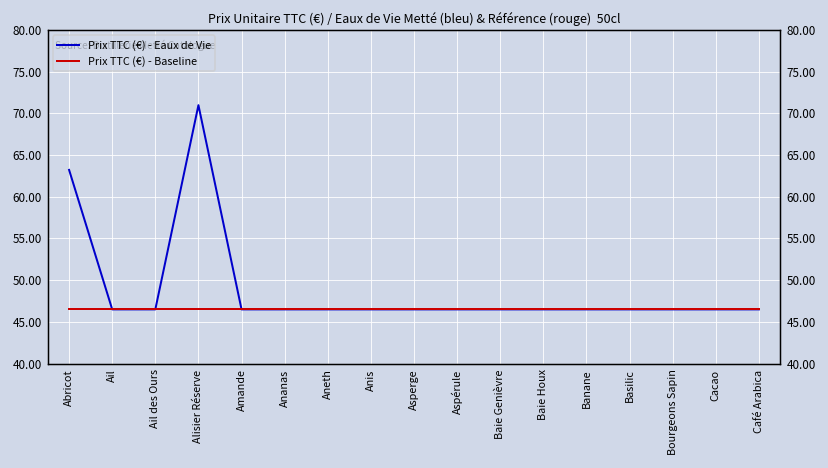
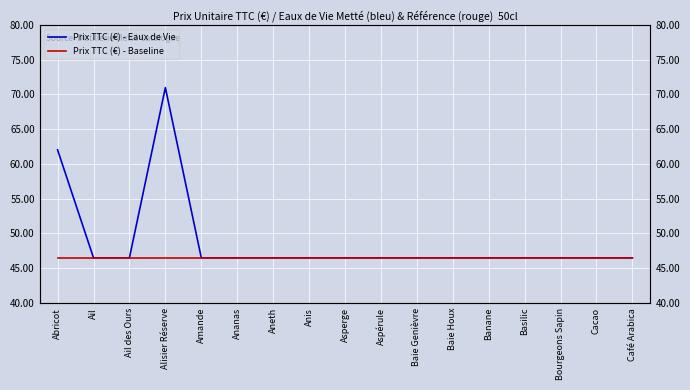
Prix TTC (€) - Eaux de Vie, Abricot: 63 -> 62
